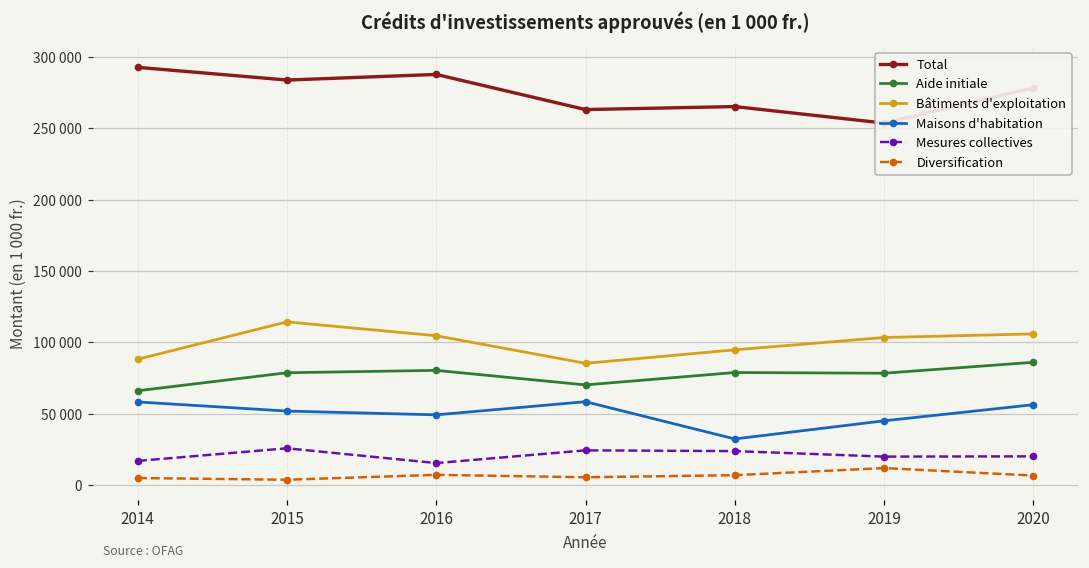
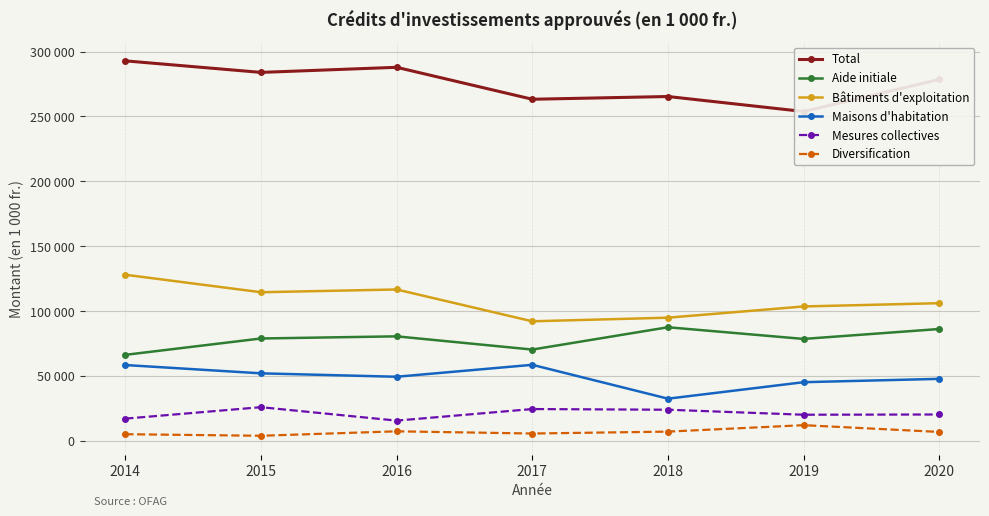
Bâtiments d'exploitation, 2014: 88000 -> 128000
Bâtiments d'exploitation, 2016: 105000 -> 117000
Bâtiments d'exploitation, 2017: 85000 -> 92000
Aide initiale, 2018: 79000 -> 87000
Maisons d'habitation, 2020: 56000 -> 48000
